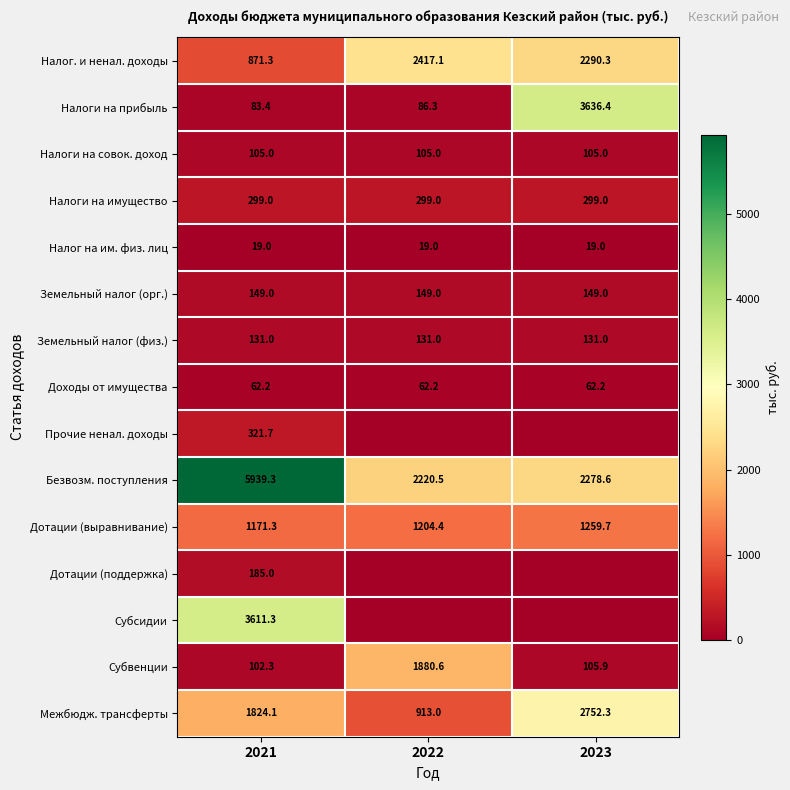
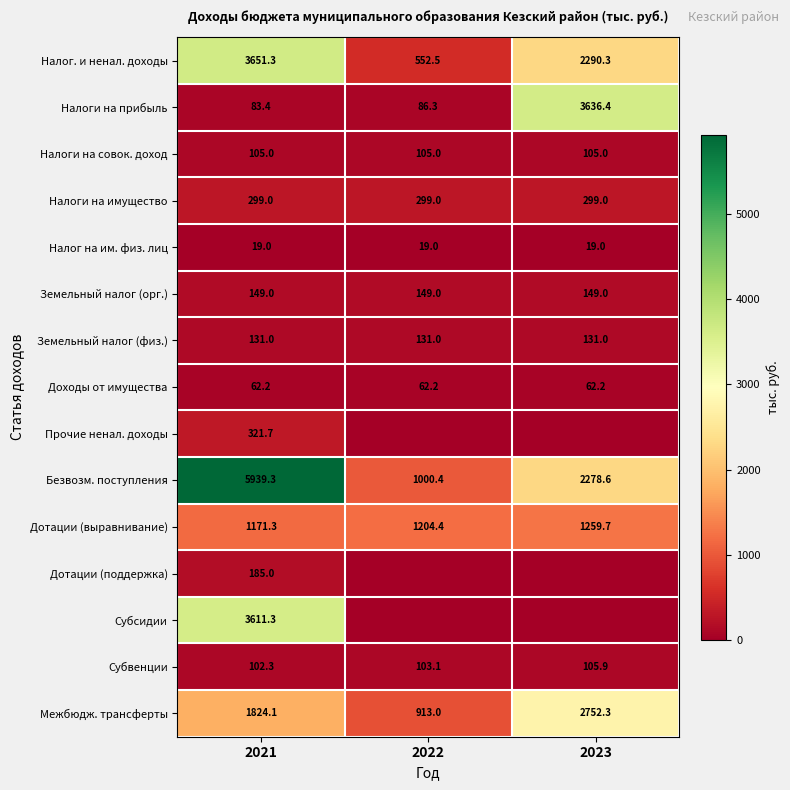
Налог. и ненал. доходы, 2021: 871.3 -> 3651.3
Налог. и ненал. доходы, 2022: 2417.1 -> 552.5
Безвозм. поступления, 2022: 2220.5 -> 1000.4
Субвенции, 2022: 1880.6 -> 103.1
